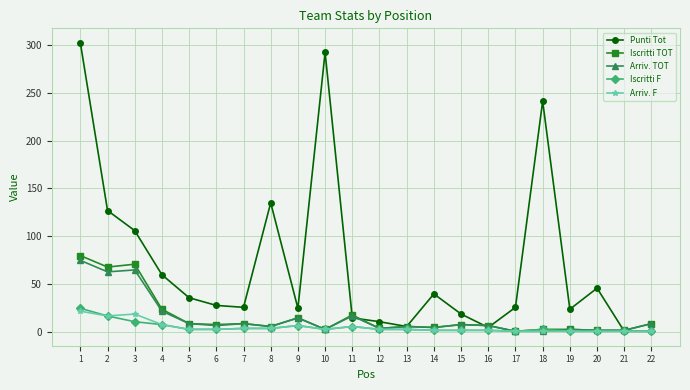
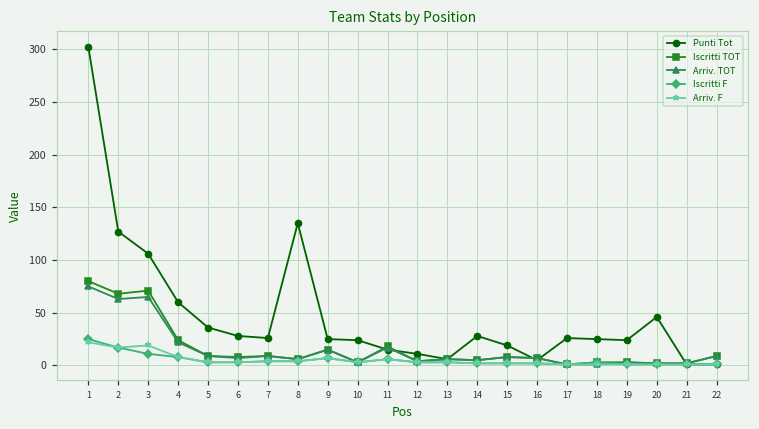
Punti Tot, 10: 290 -> 20
Punti Tot, 14: 40 -> 30
Punti Tot, 18: 240 -> 30
